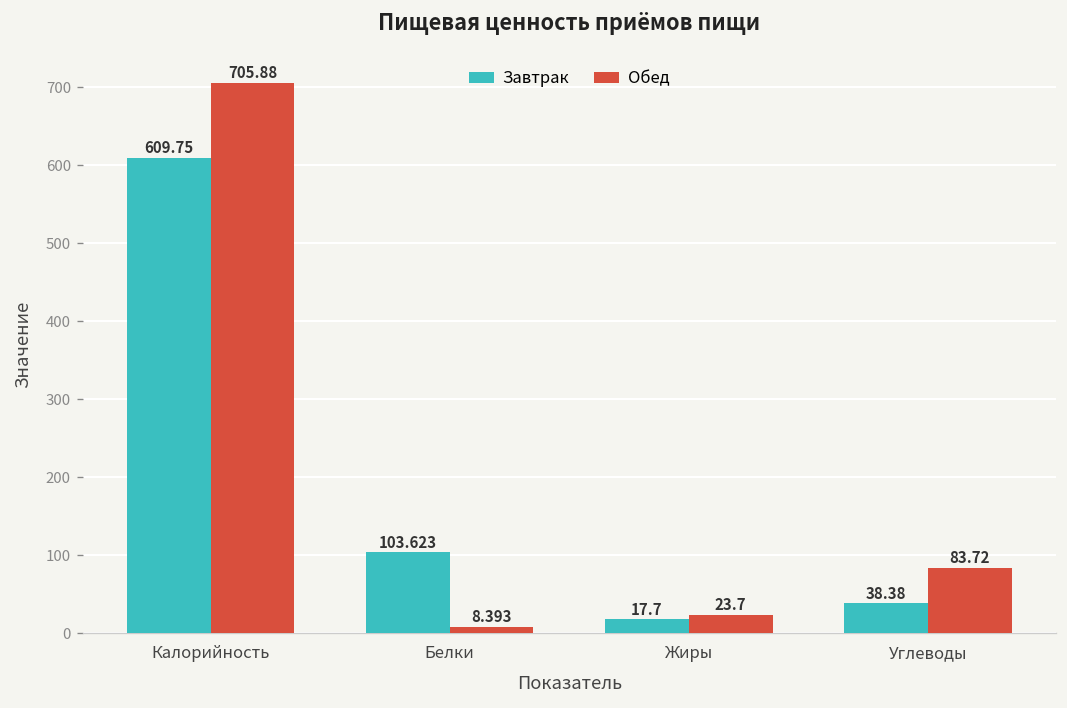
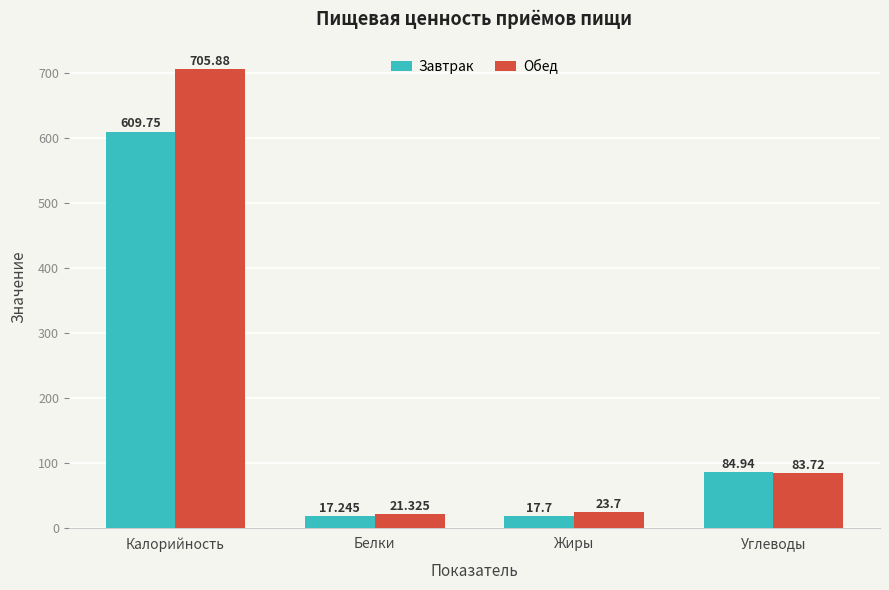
Завтрак, Белки: 103.623 -> 17.245
Обед, Белки: 8.393 -> 21.325
Завтрак, Углеводы: 38.38 -> 84.94
